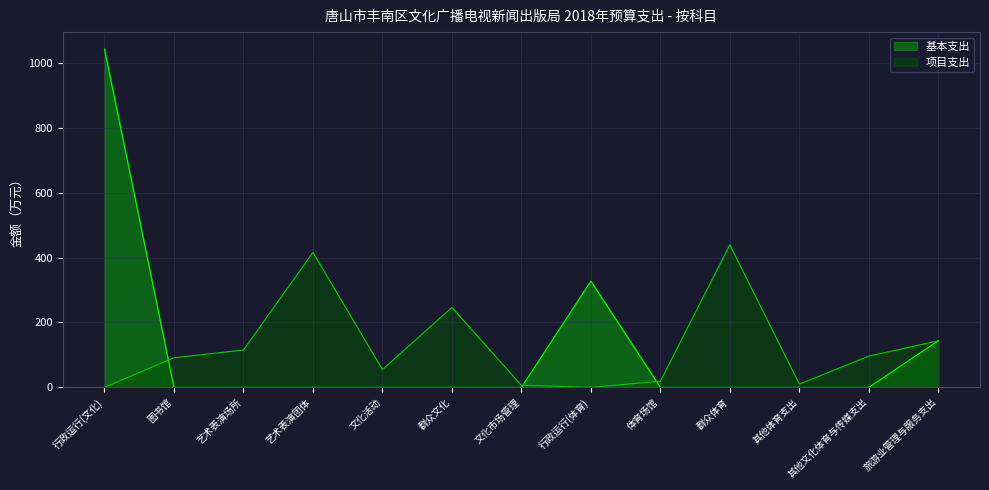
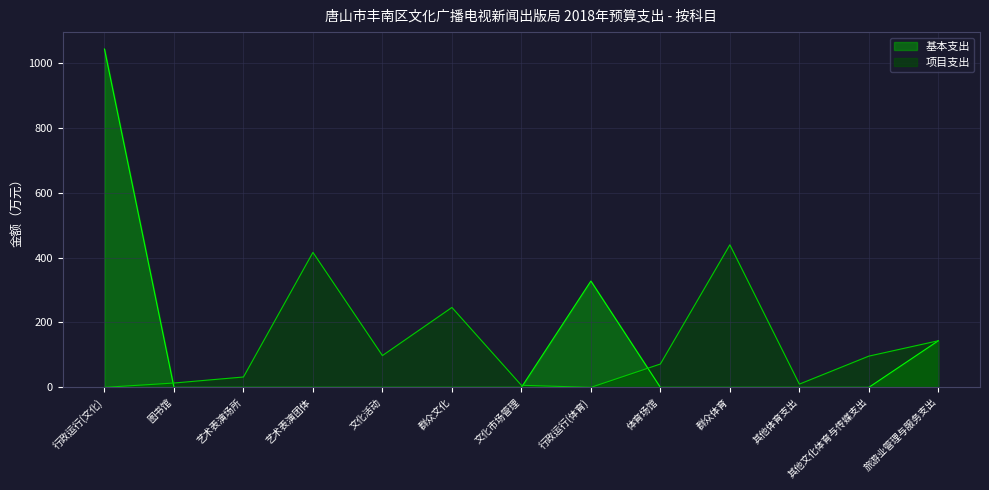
项目支出, 图书馆: 90 -> 10
项目支出, 艺术表演场所: 120 -> 30
项目支出, 文化活动: 60 -> 100
项目支出, 体育场馆: 20 -> 70
